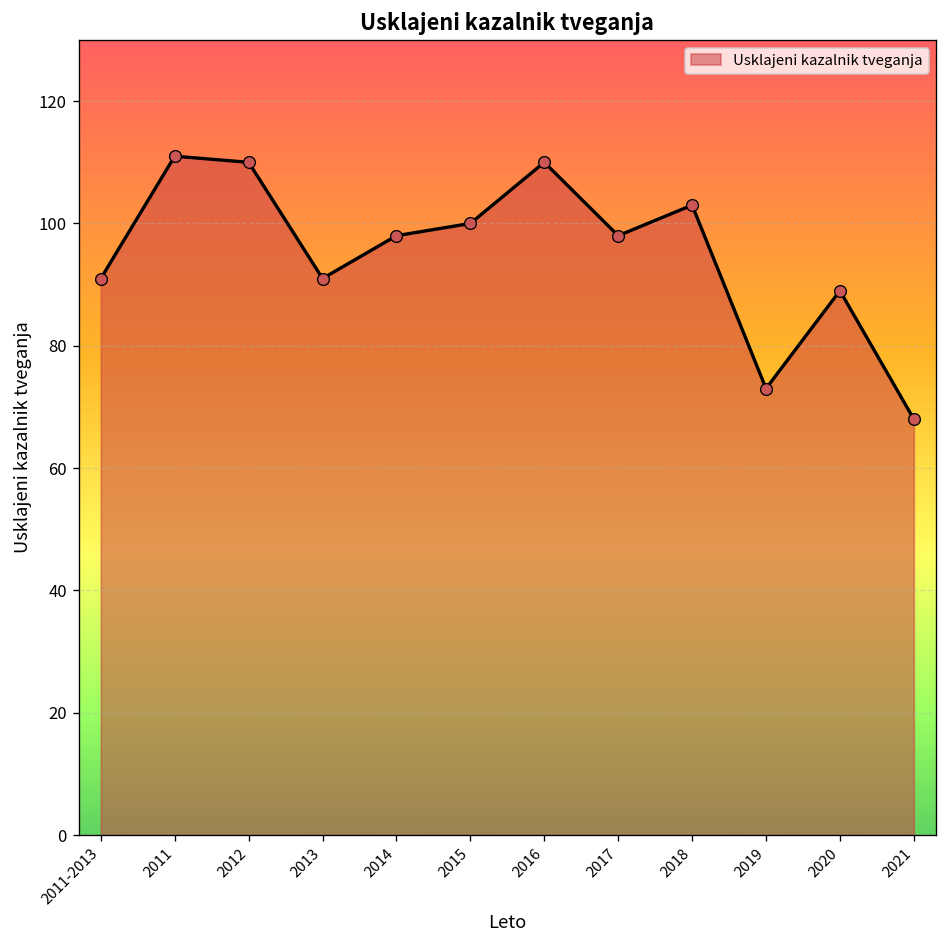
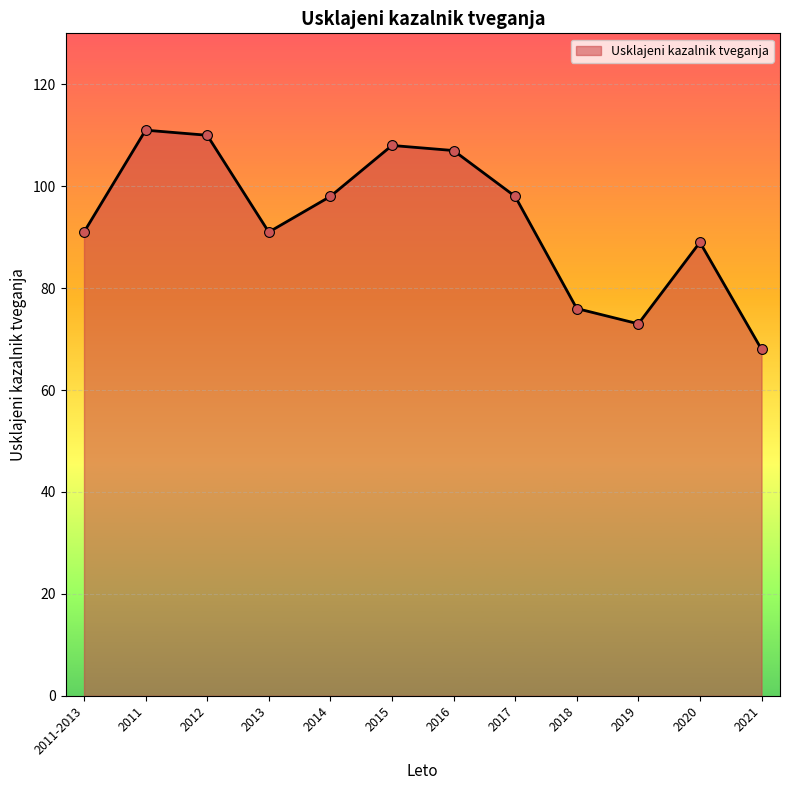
2015: 100 -> 108
2016: 110 -> 107
2018: 103 -> 76
